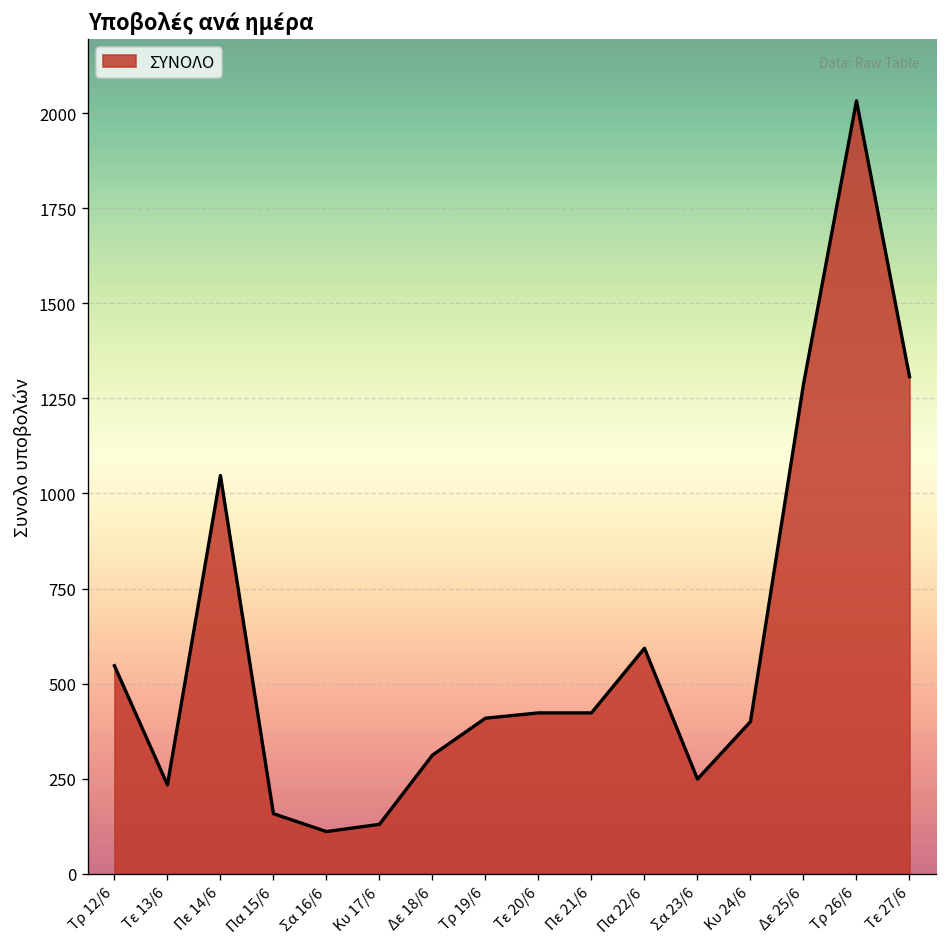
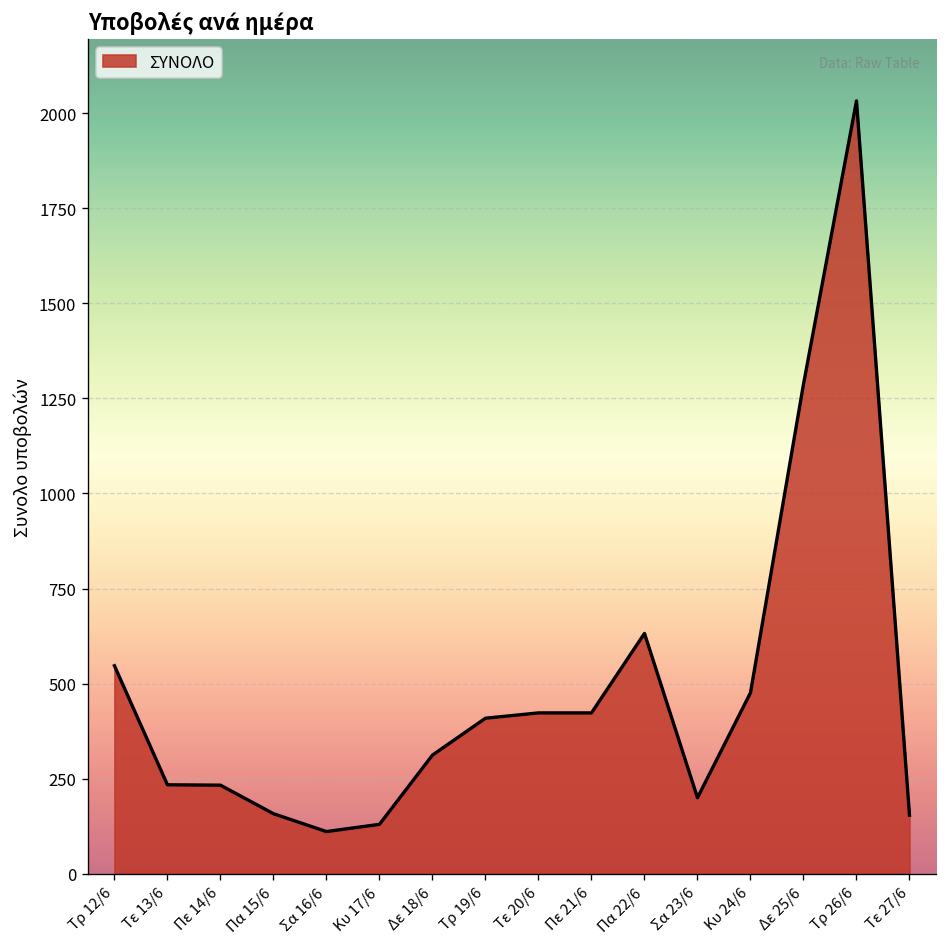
Πε 14/6: 1050 -> 230
Πα 22/6: 590 -> 630
Σα 23/6: 250 -> 200
Κυ 24/6: 400 -> 480
Τε 27/6: 1310 -> 150
